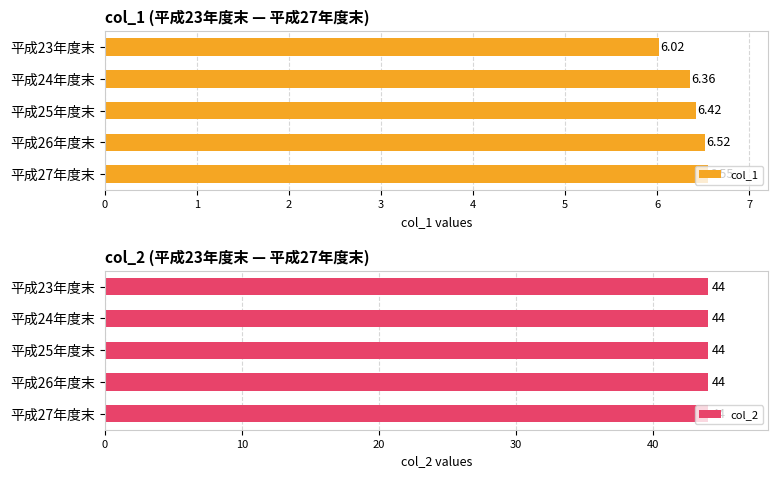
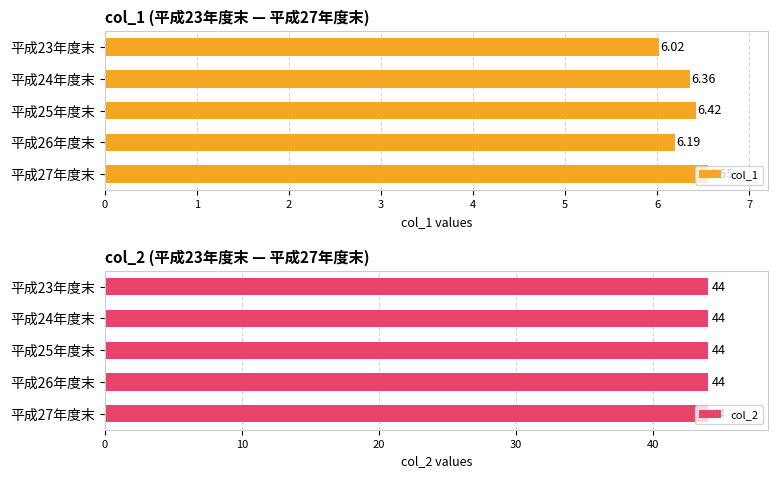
col_1 (平成23年度末 — 平成27年度末), 平成26年度末: 6.52 -> 6.19
